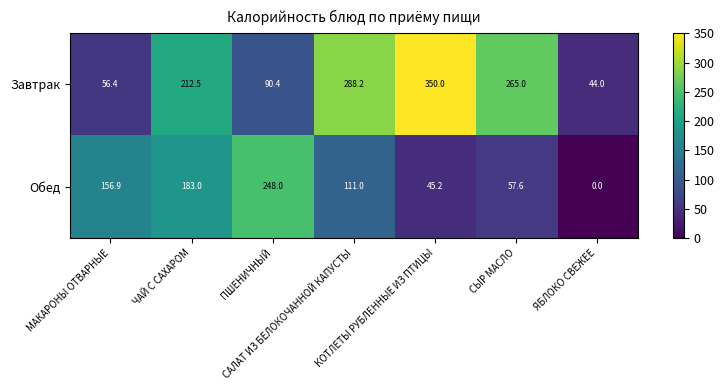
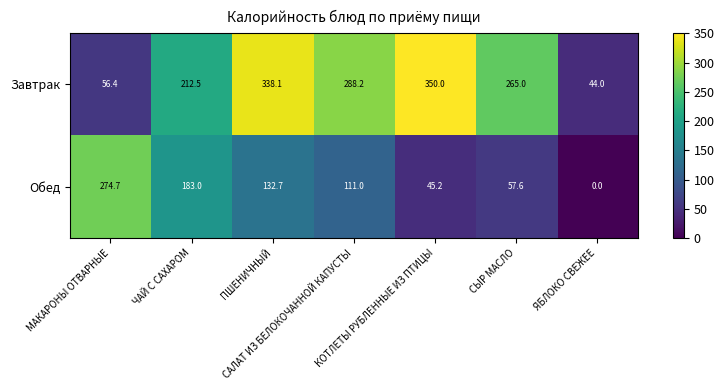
Завтрак, ПШЕНИЧНЫЙ: 90.4 -> 338.1
Обед, МАКАРОНЫ ОТВАРНЫЕ: 156.9 -> 274.7
Обед, ПШЕНИЧНЫЙ: 248.0 -> 132.7
